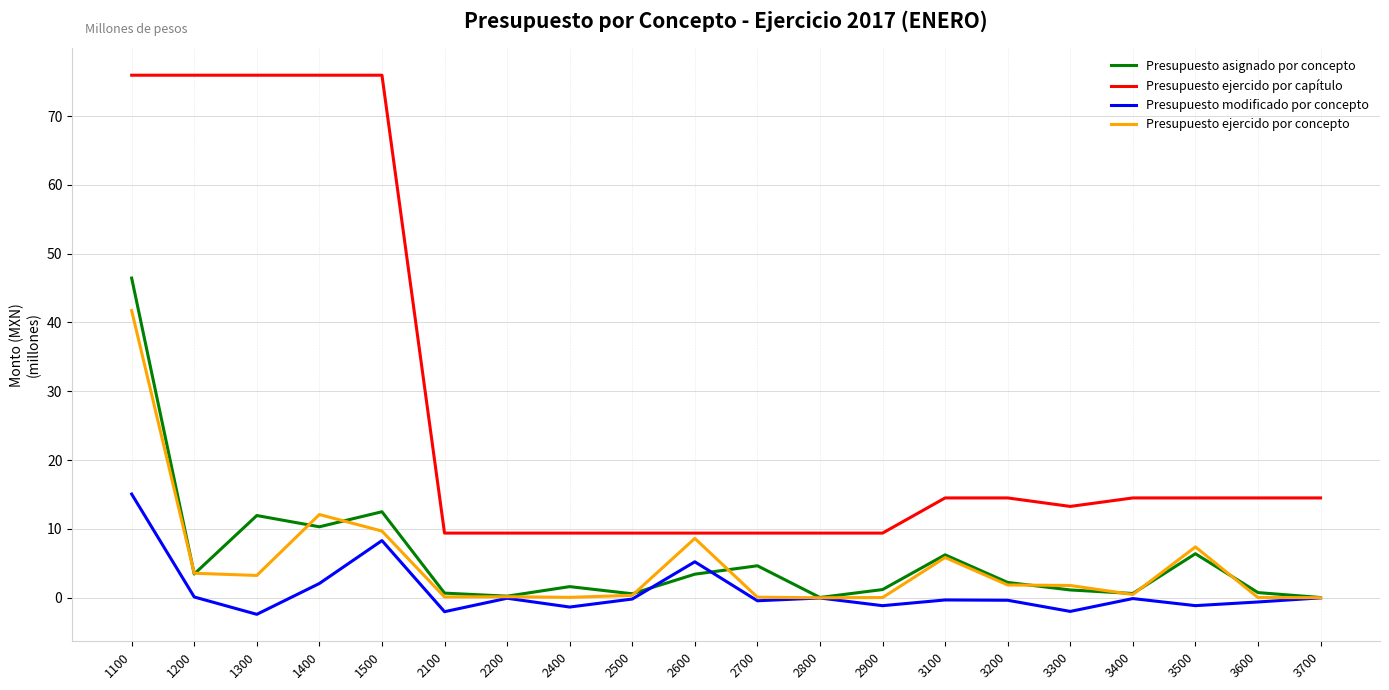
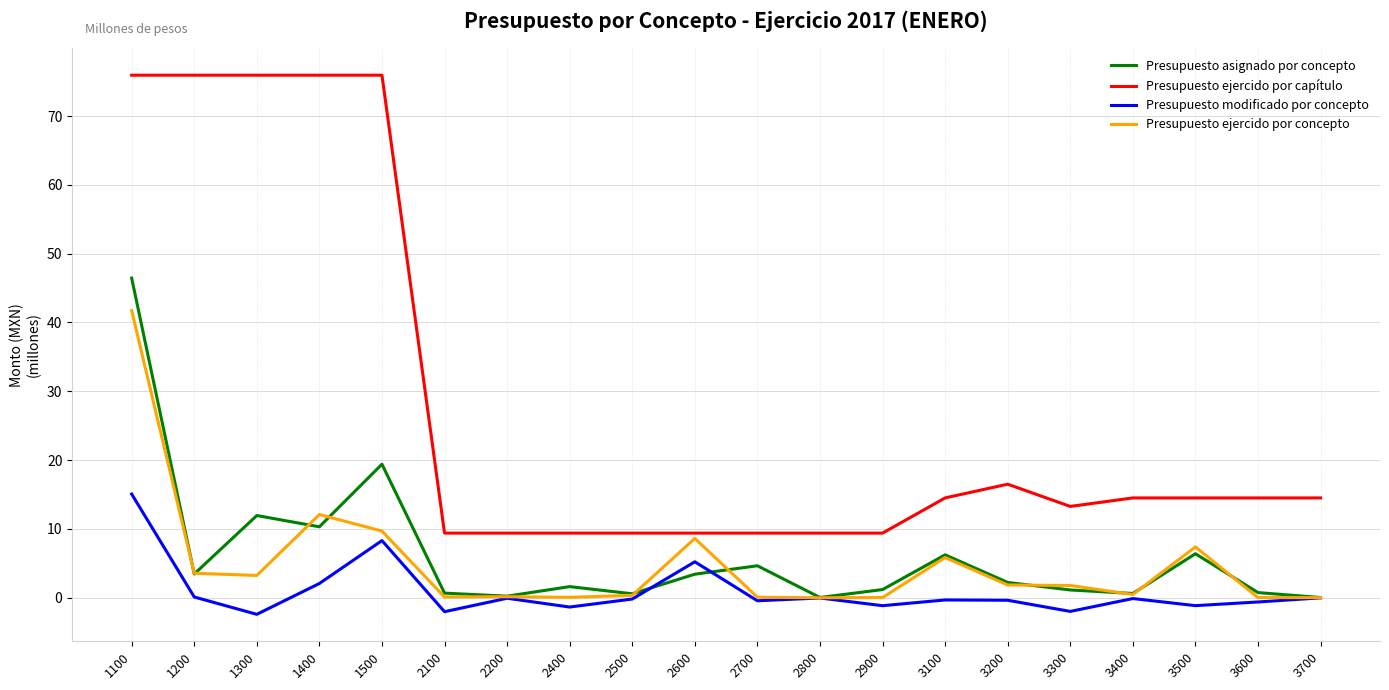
Presupuesto asignado por concepto, 1500: 12 -> 19
Presupuesto ejercido por capítulo, 3200: 15 -> 17
